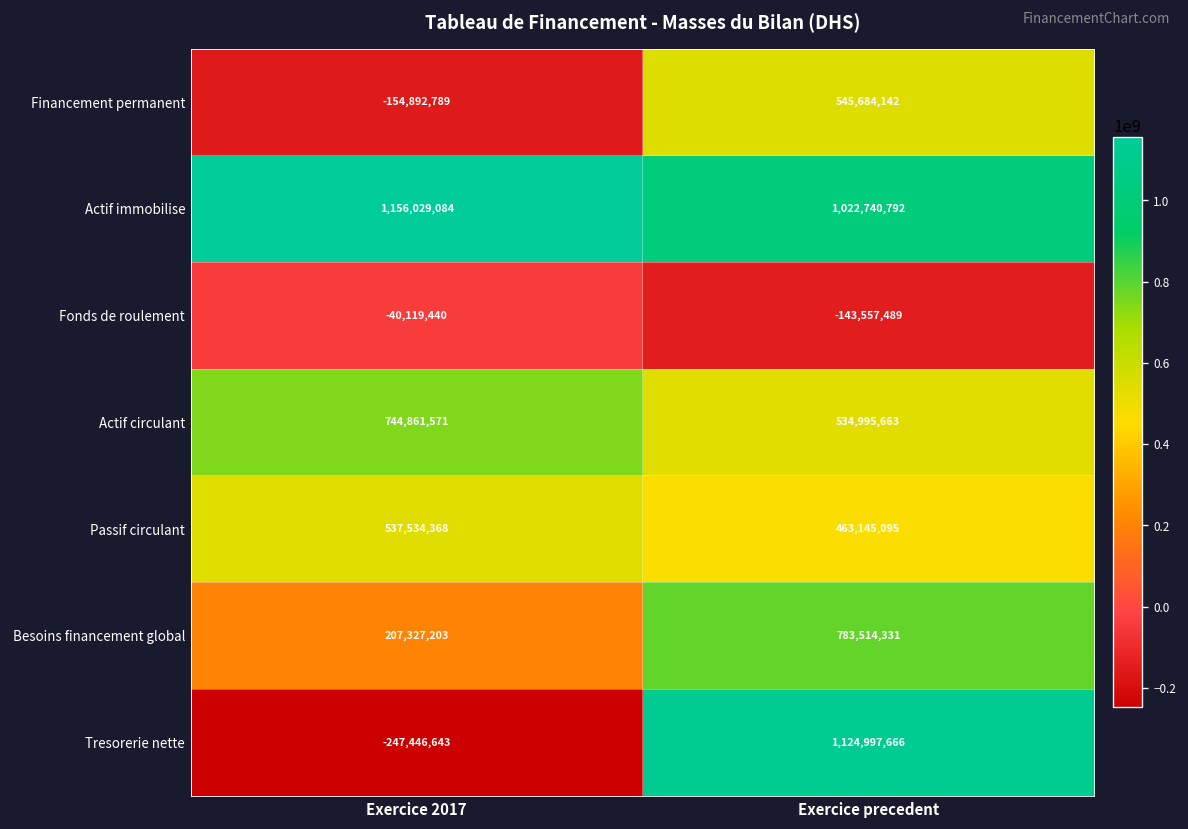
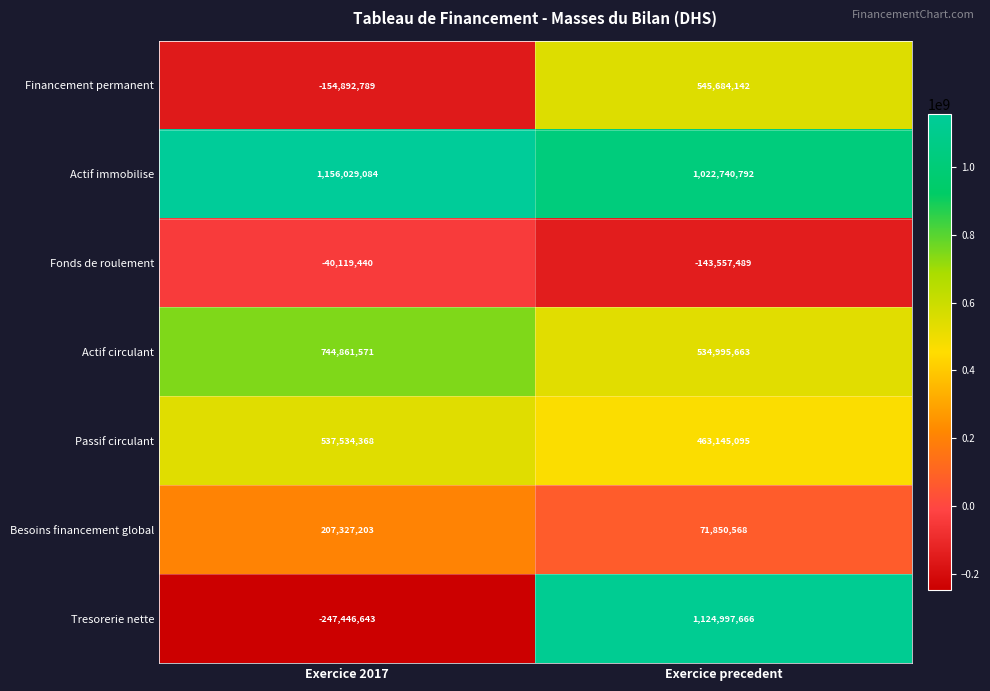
Besoins financement global, Exercice precedent: 783,514,331 -> 71,850,568
